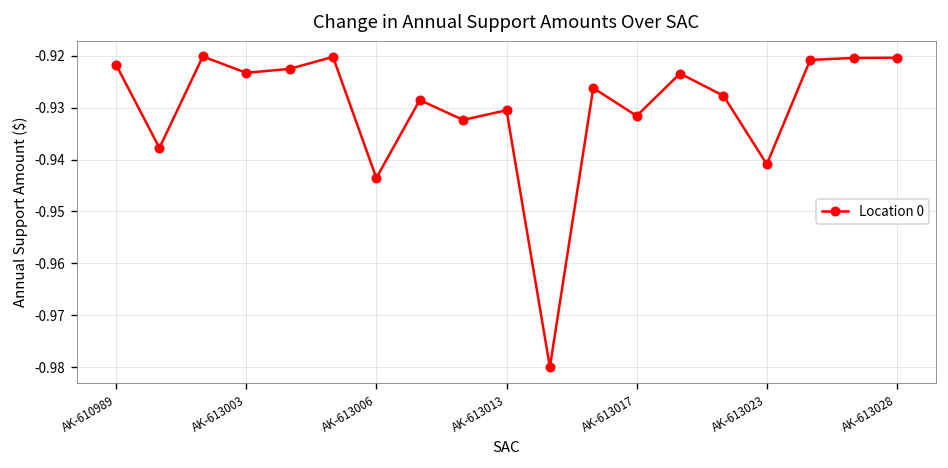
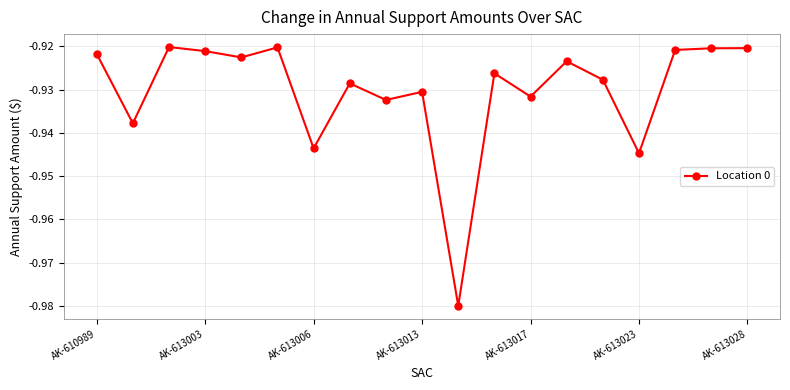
AK-613003: -0.923 -> -0.921
AK-613023: -0.941 -> -0.945
